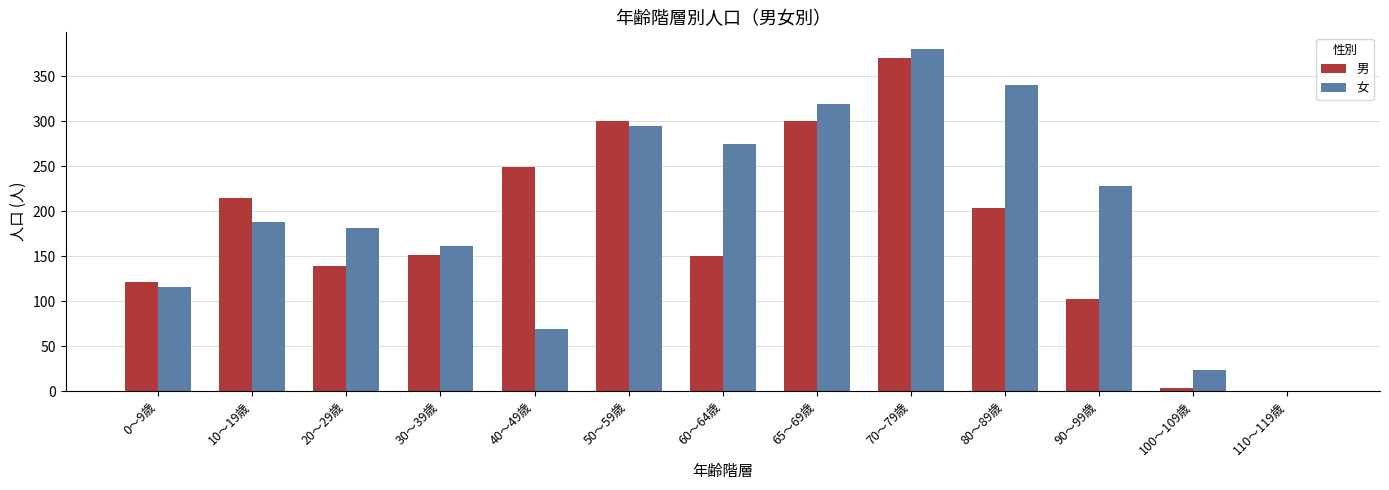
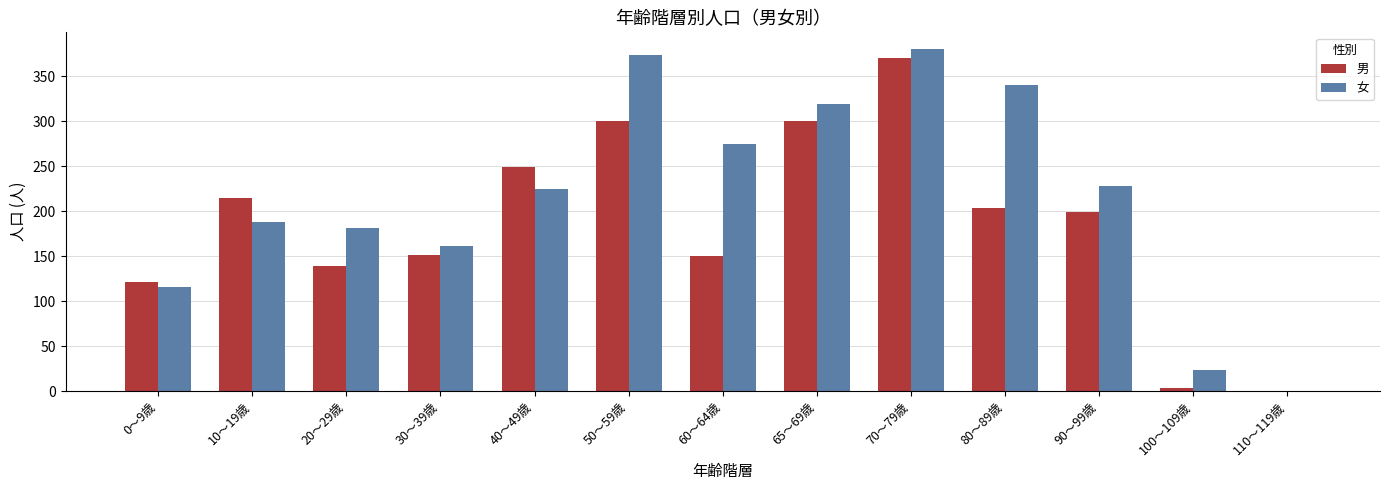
女, 40～49歳: 70 -> 230
女, 50～59歳: 300 -> 370
男, 90～99歳: 100 -> 200
